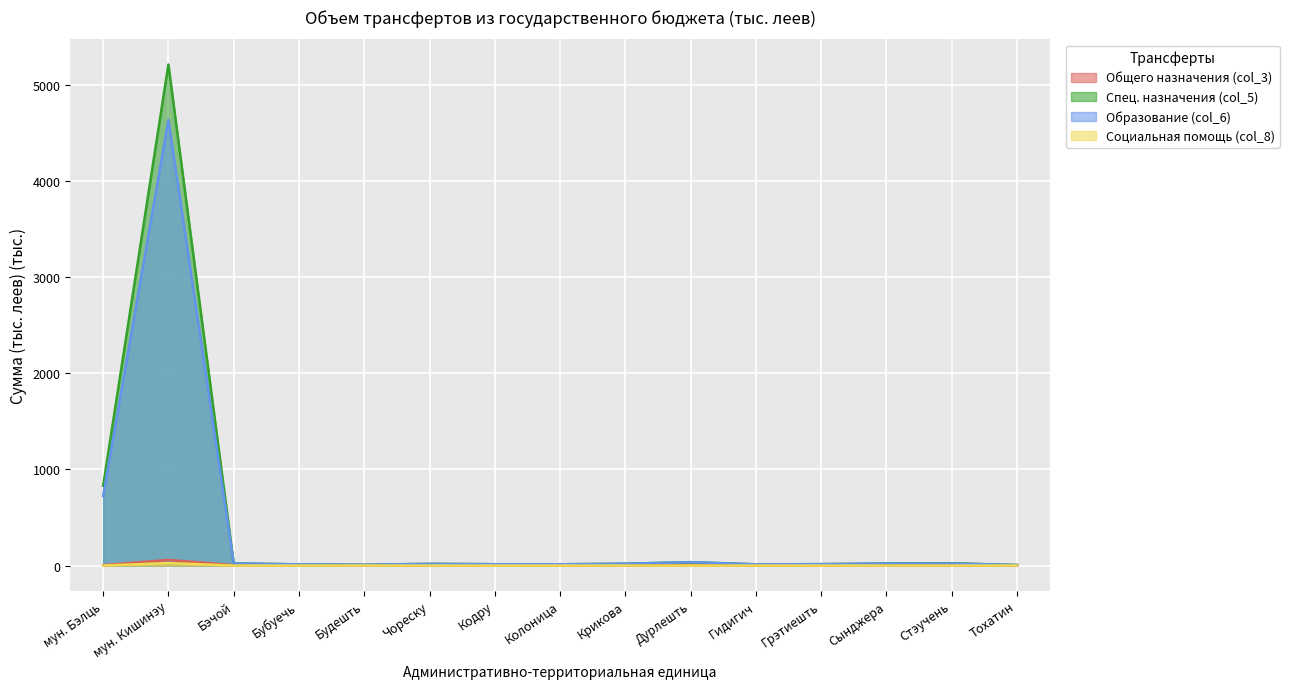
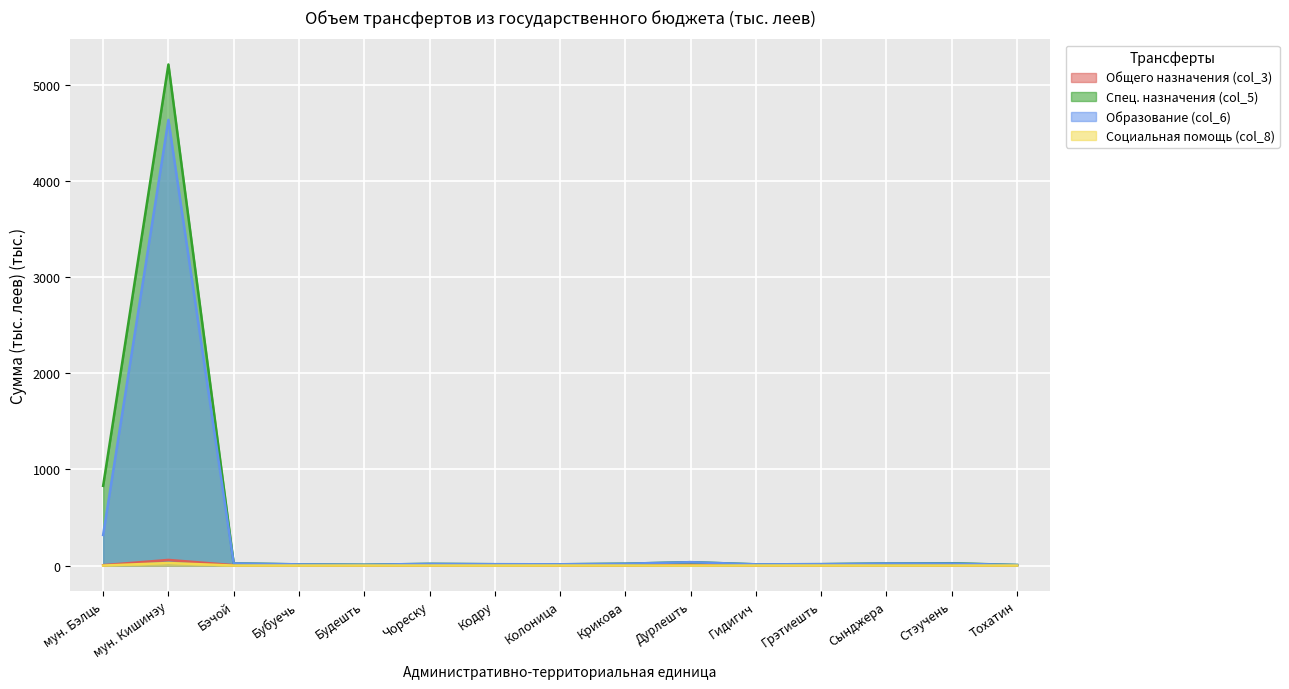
Образование (col_6), мун. Бэлць: 700 -> 300
